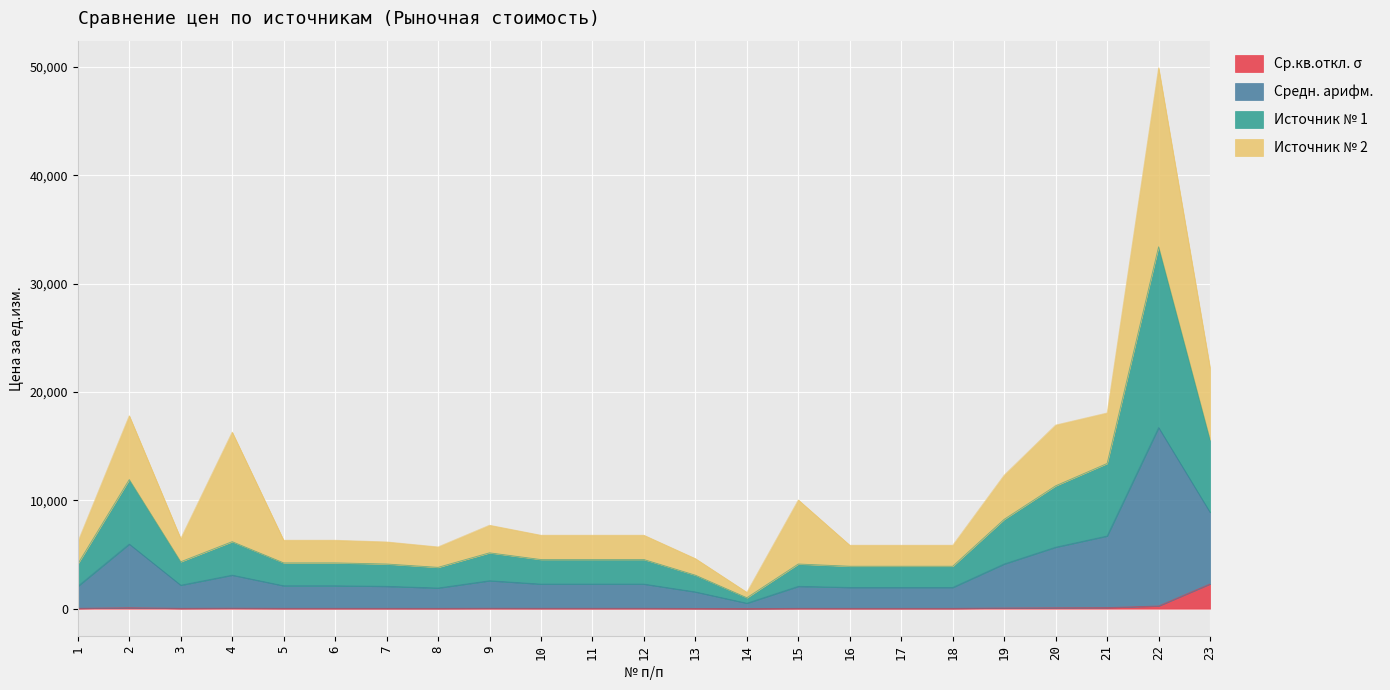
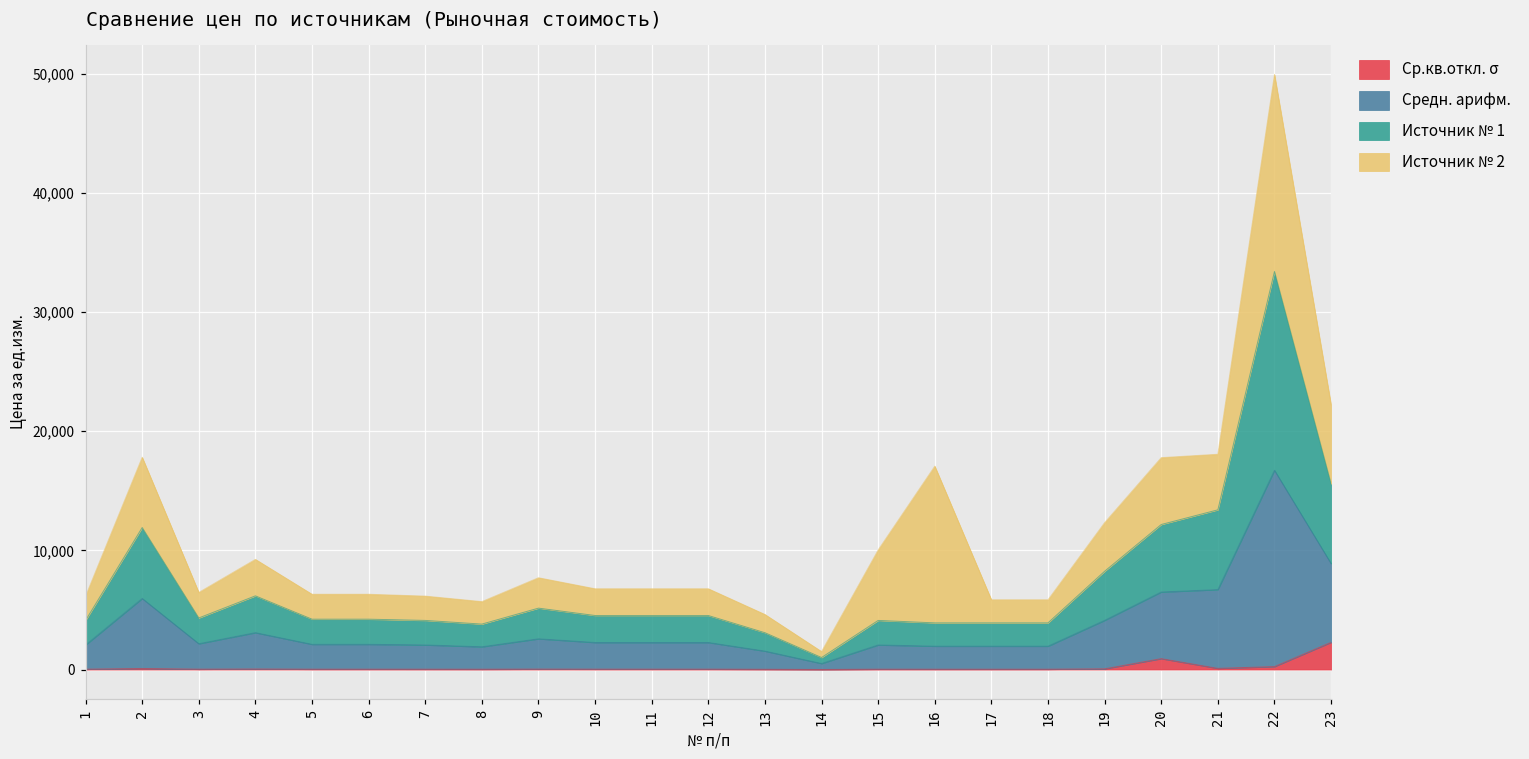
Источник № 2, 4: 10,100 -> 3,100
Источник № 2, 16: 1,900 -> 13,100
Ср.кв.откл. σ, 20: 100 -> 900
